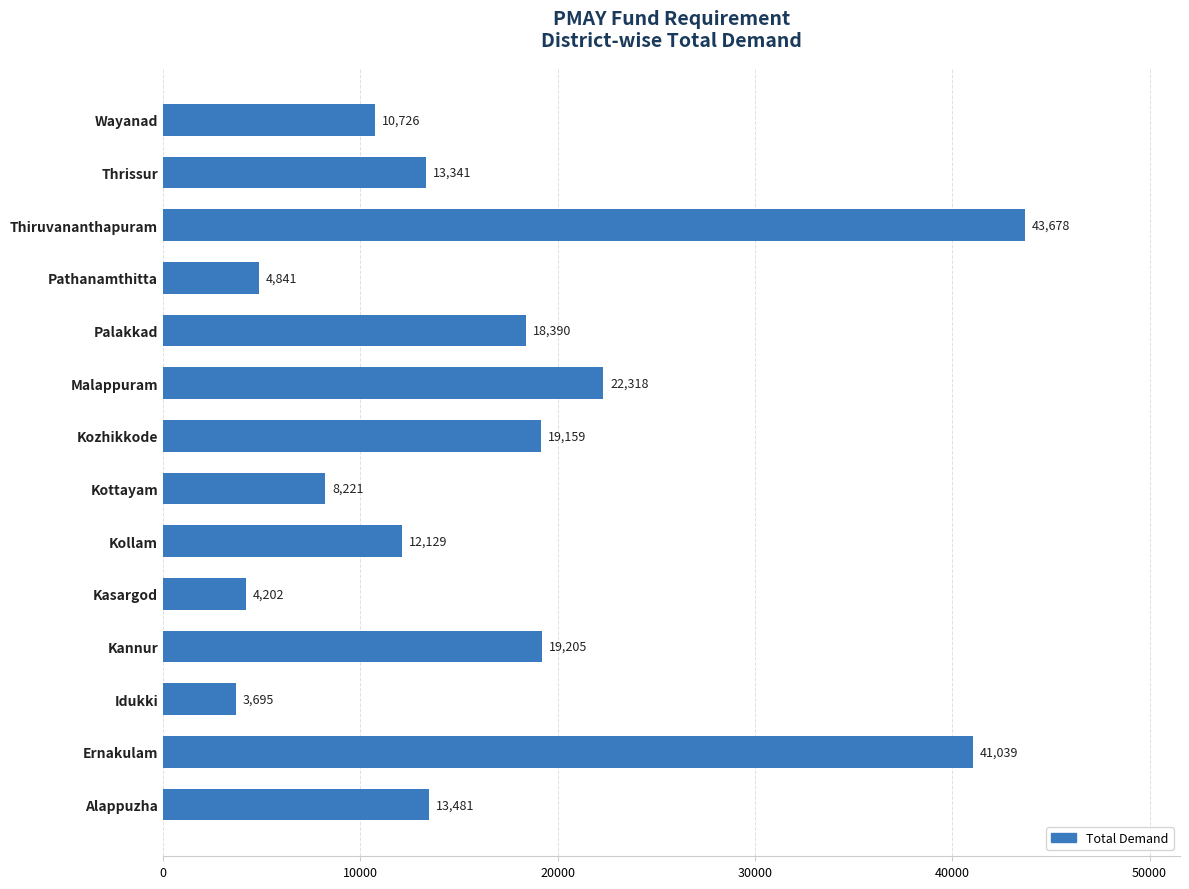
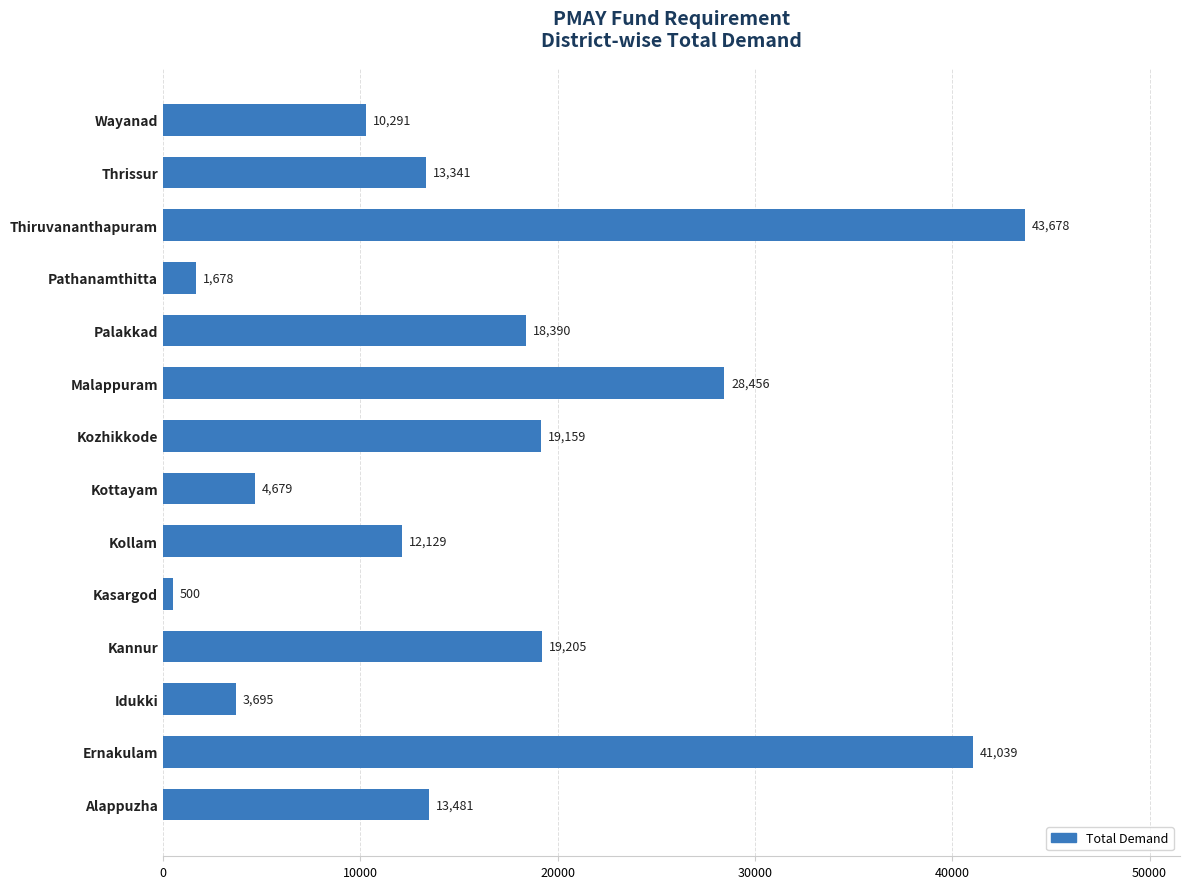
Wayanad: 10,726 -> 10,291
Pathanamthitta: 4,841 -> 1,678
Malappuram: 22,318 -> 28,456
Kottayam: 8,221 -> 4,679
Kasargod: 4,202 -> 500
